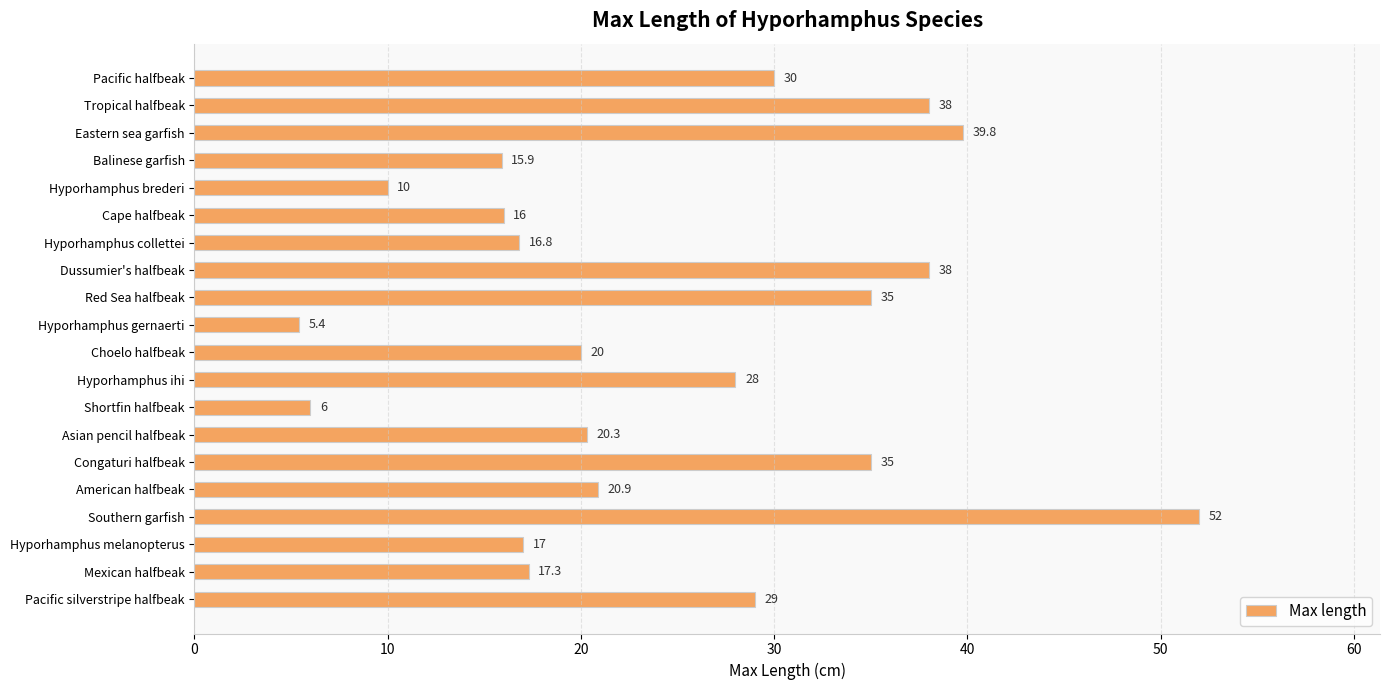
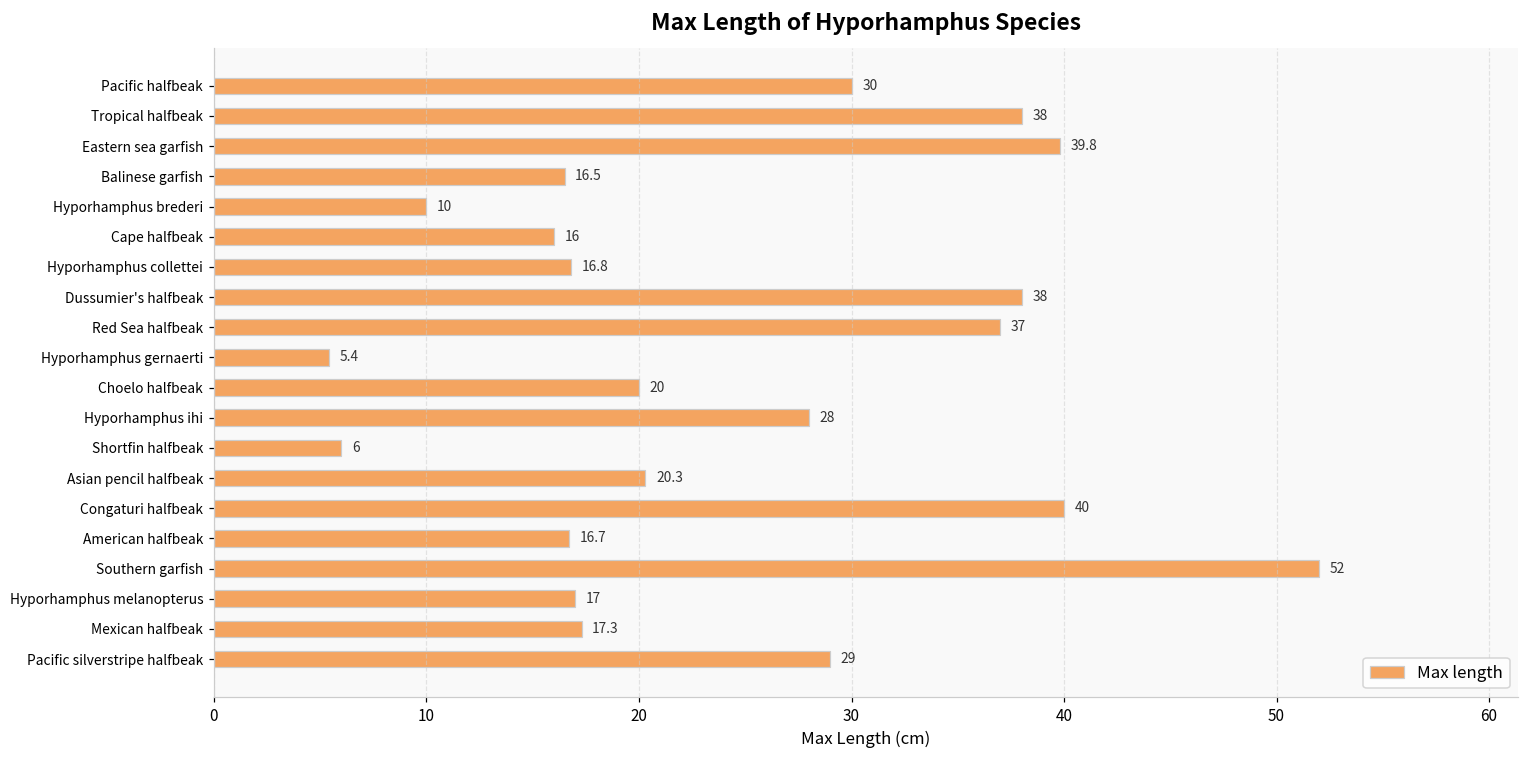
Balinese garfish: 15.9 -> 16.5
Red Sea halfbeak: 35 -> 37
Congaturi halfbeak: 35 -> 40
American halfbeak: 20.9 -> 16.7
